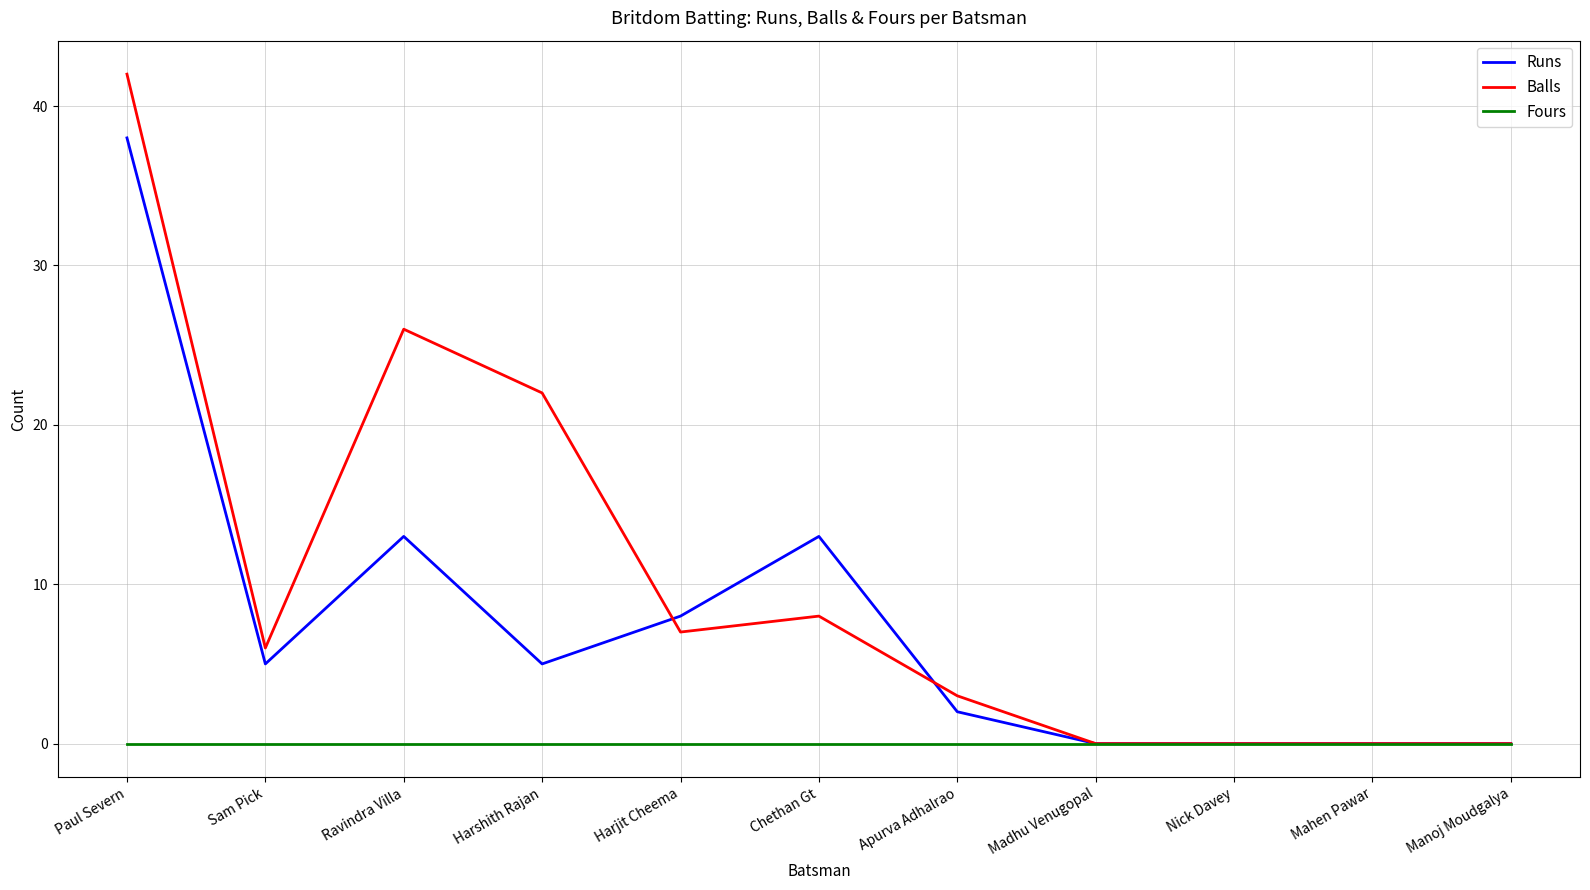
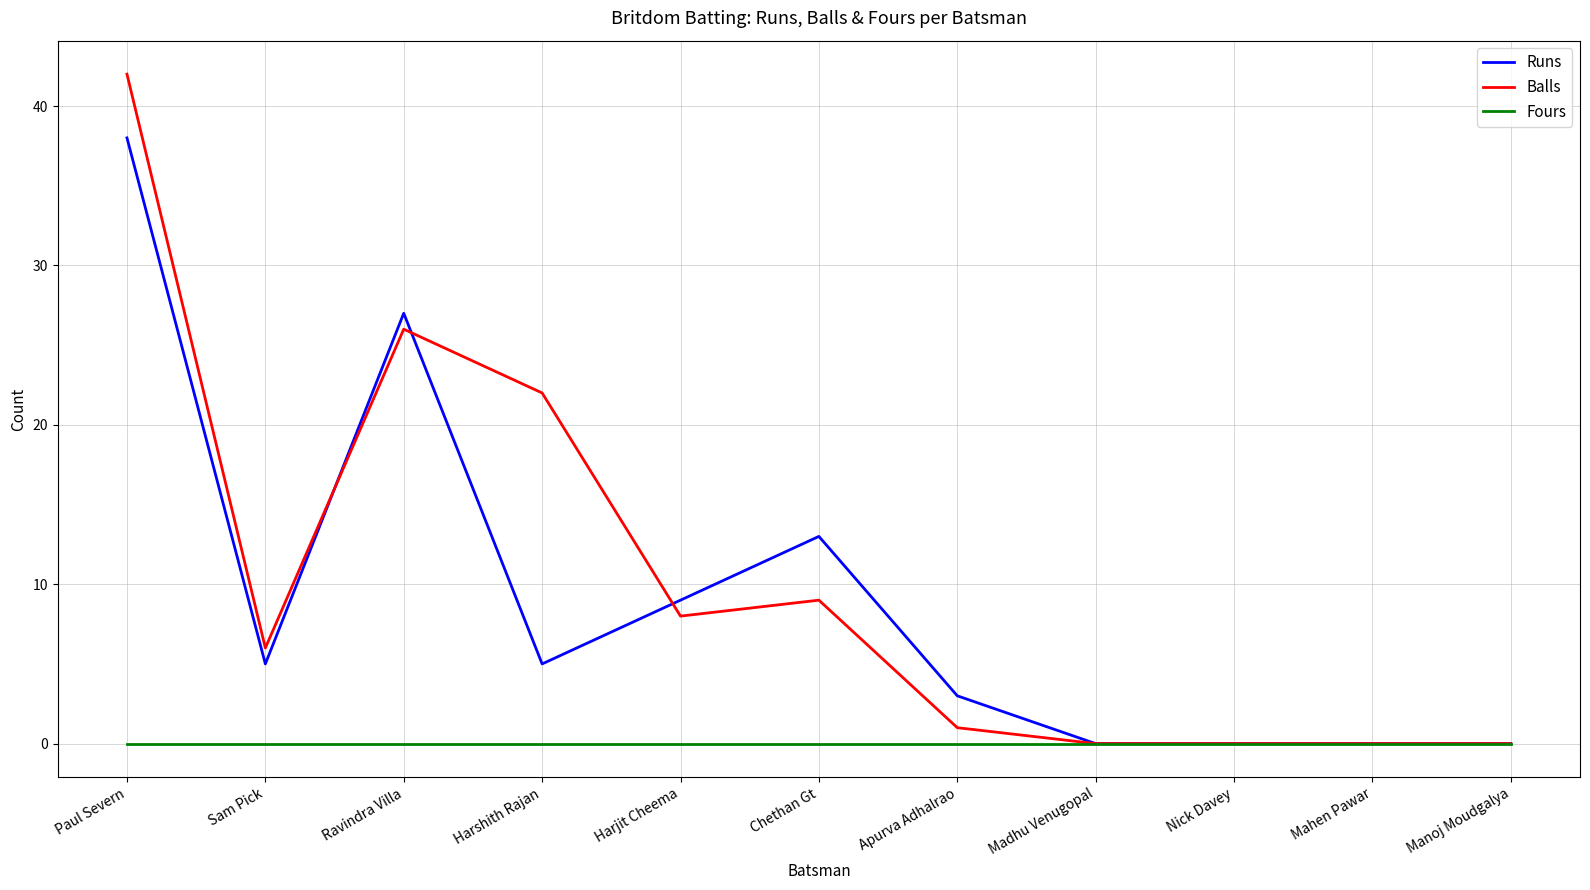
Runs, Ravindra Villa: 13 -> 27
Runs, Harjit Cheema: 8 -> 9
Balls, Harjit Cheema: 7 -> 8
Balls, Chethan Gt: 8 -> 9
Runs, Apurva Adhalrao: 2 -> 3
Balls, Apurva Adhalrao: 3 -> 1
